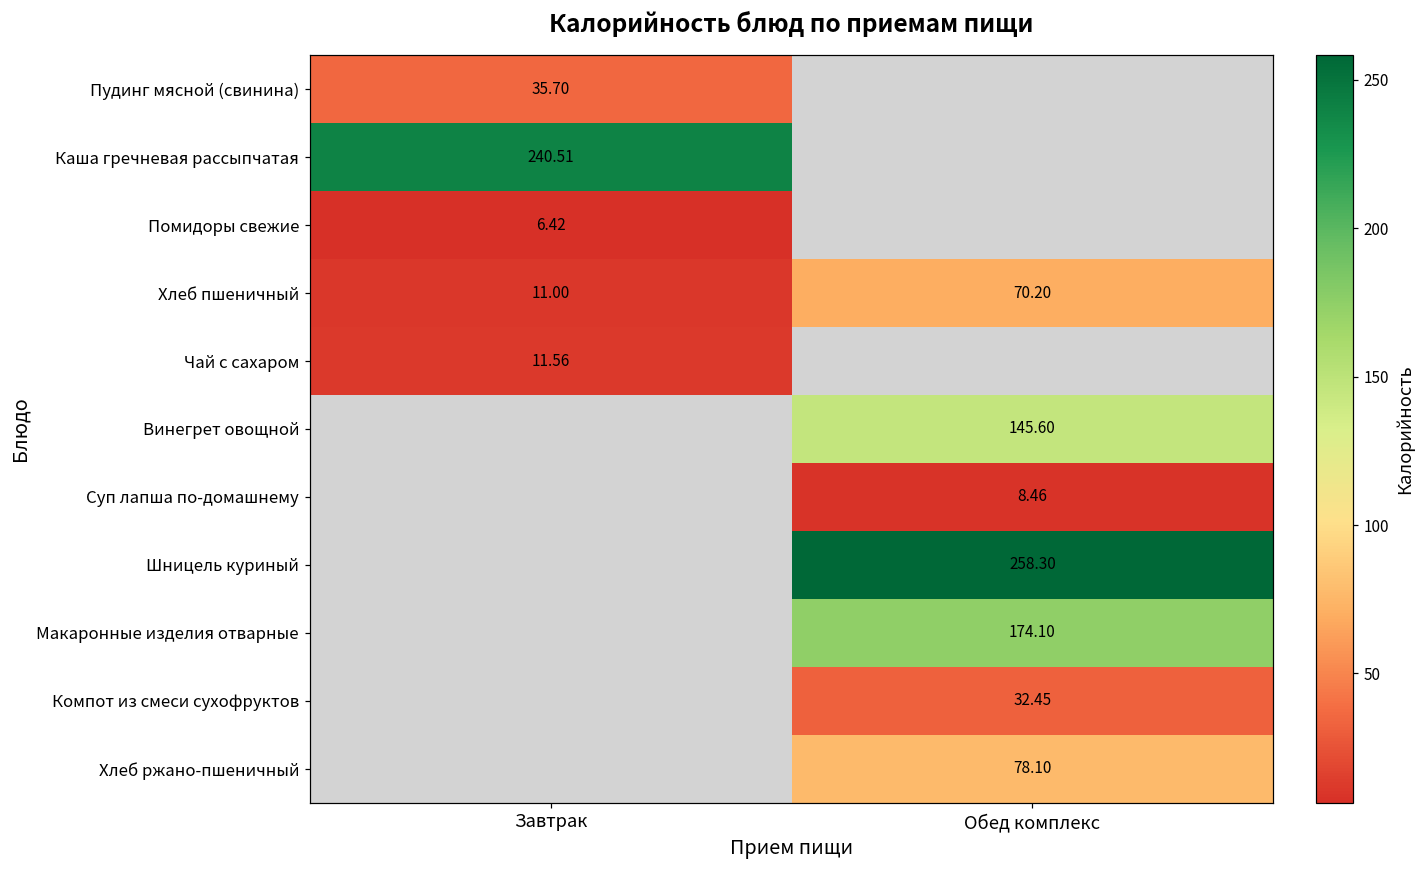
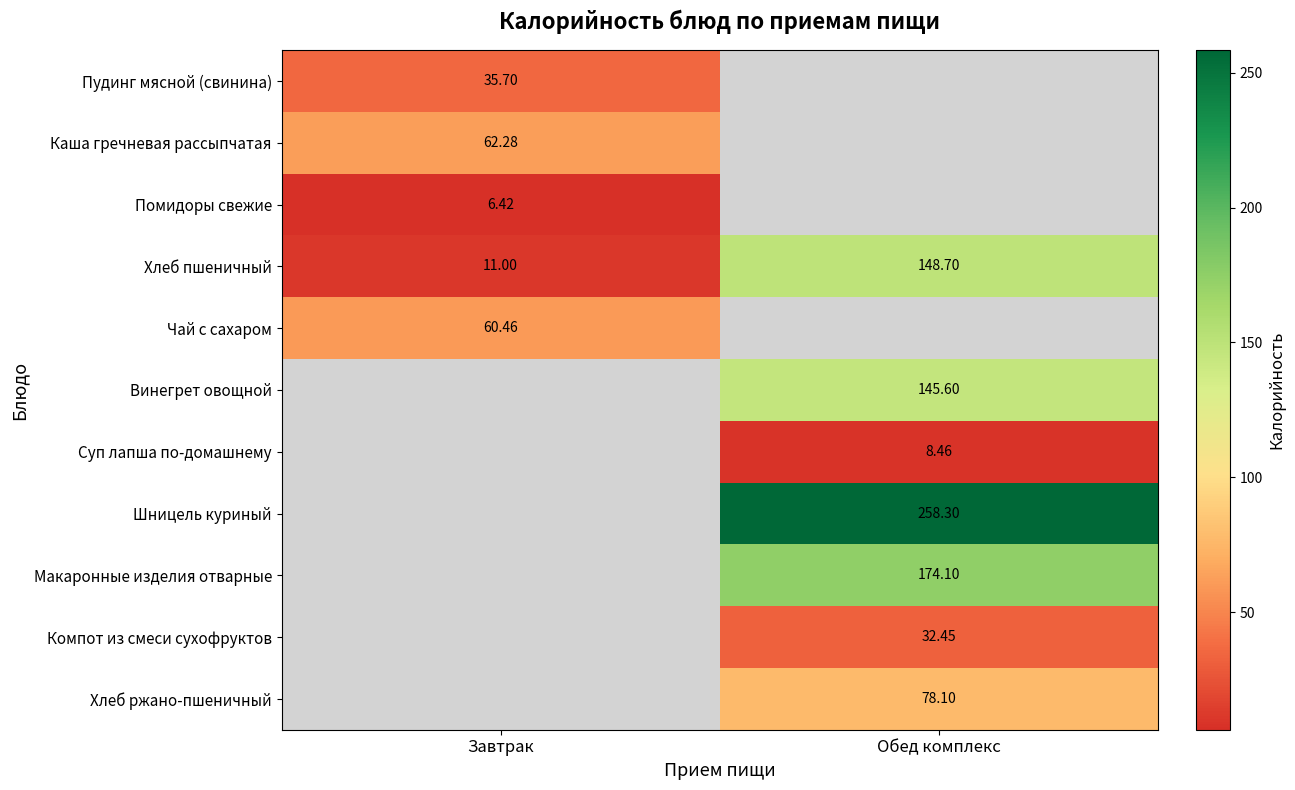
Каша гречневая рассыпчатая, Завтрак: 240.51 -> 62.28
Хлеб пшеничный, Обед комплекс: 70.20 -> 148.70
Чай с сахаром, Завтрак: 11.56 -> 60.46
